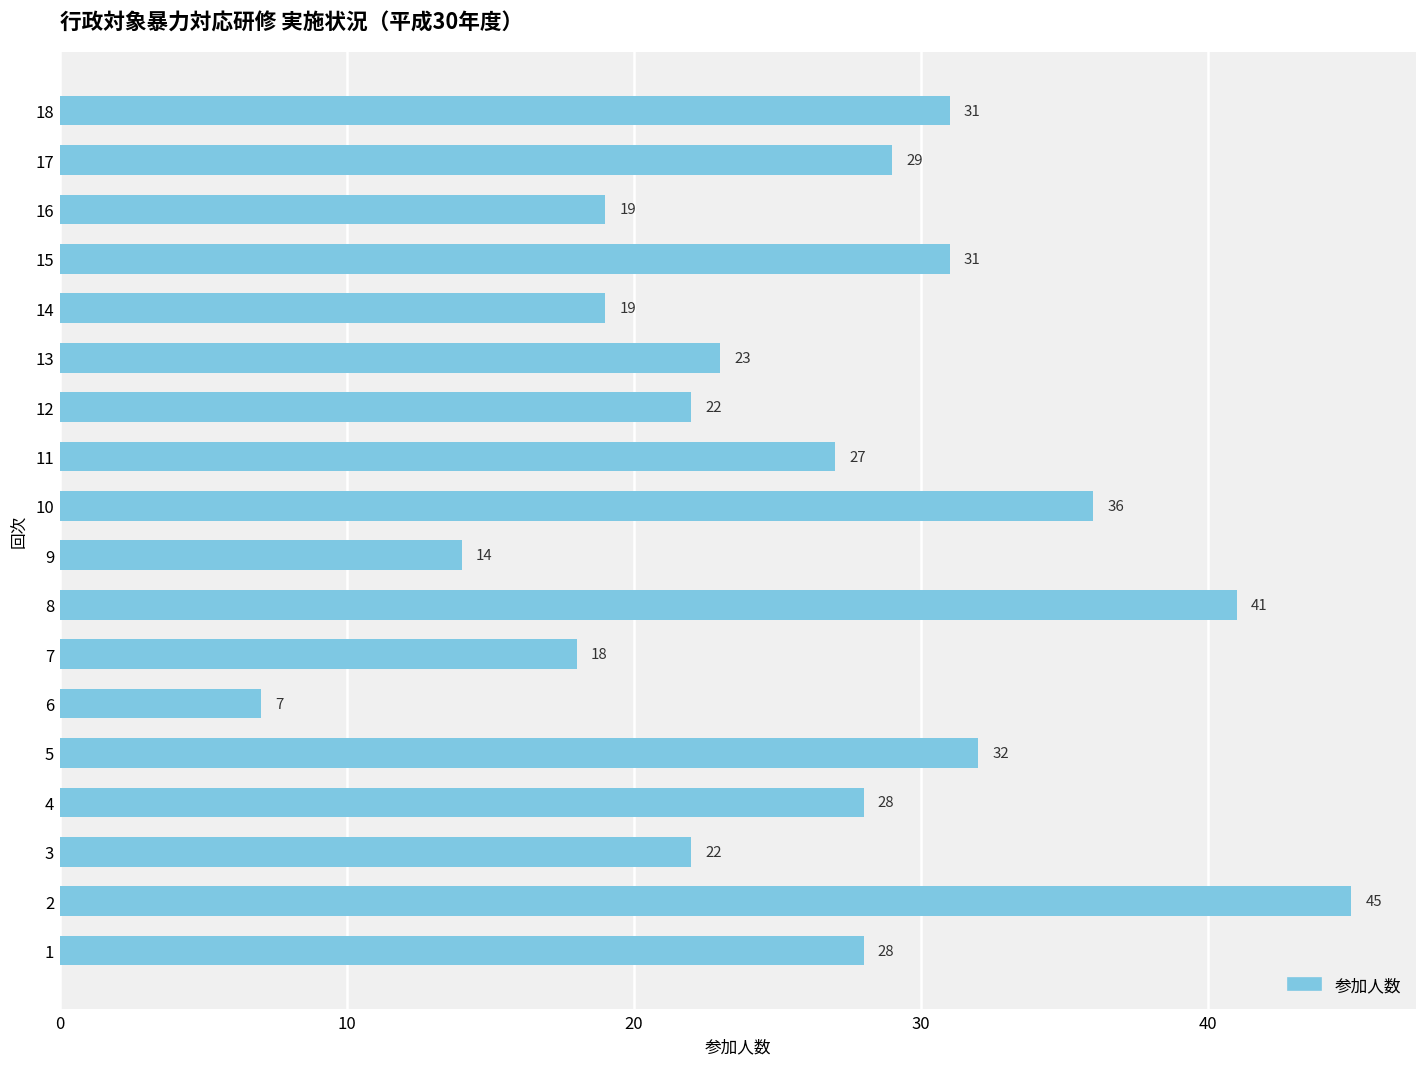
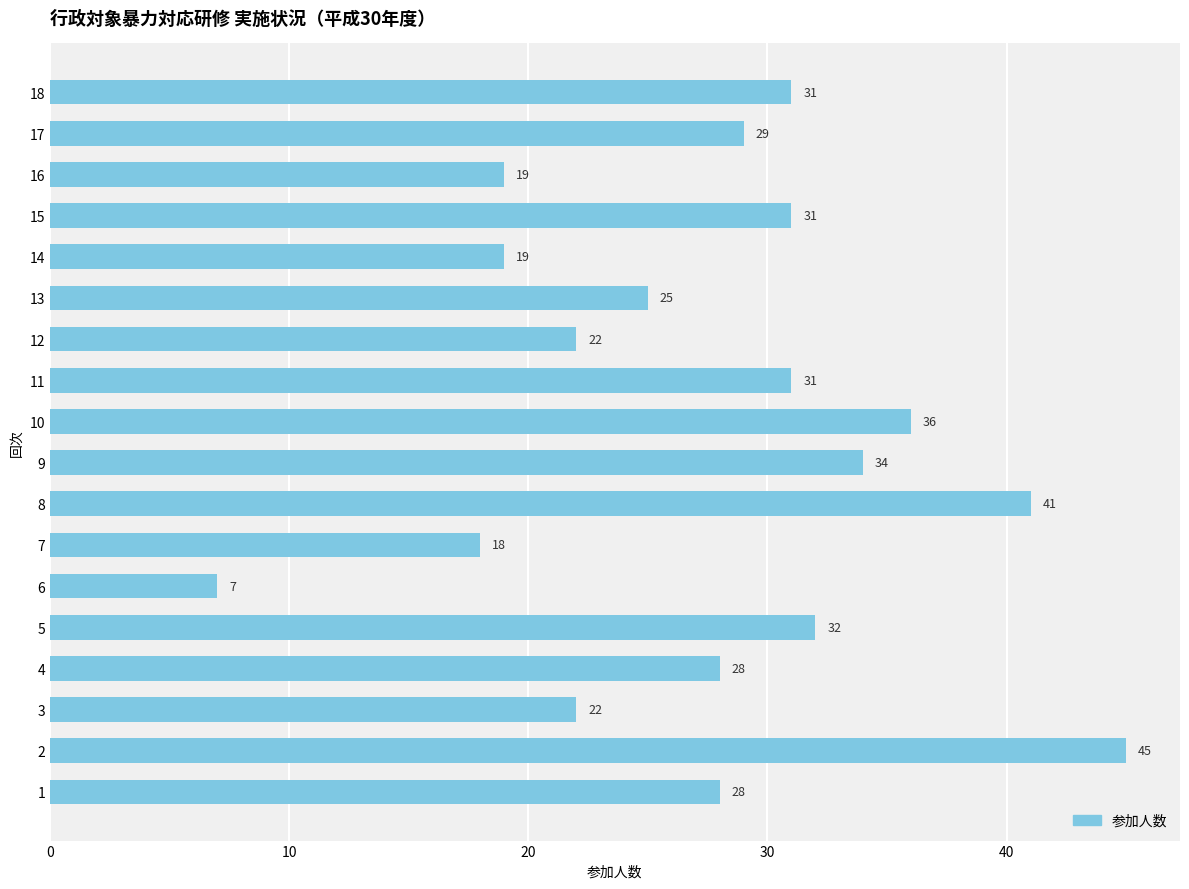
13: 23 -> 25
11: 27 -> 31
9: 14 -> 34
